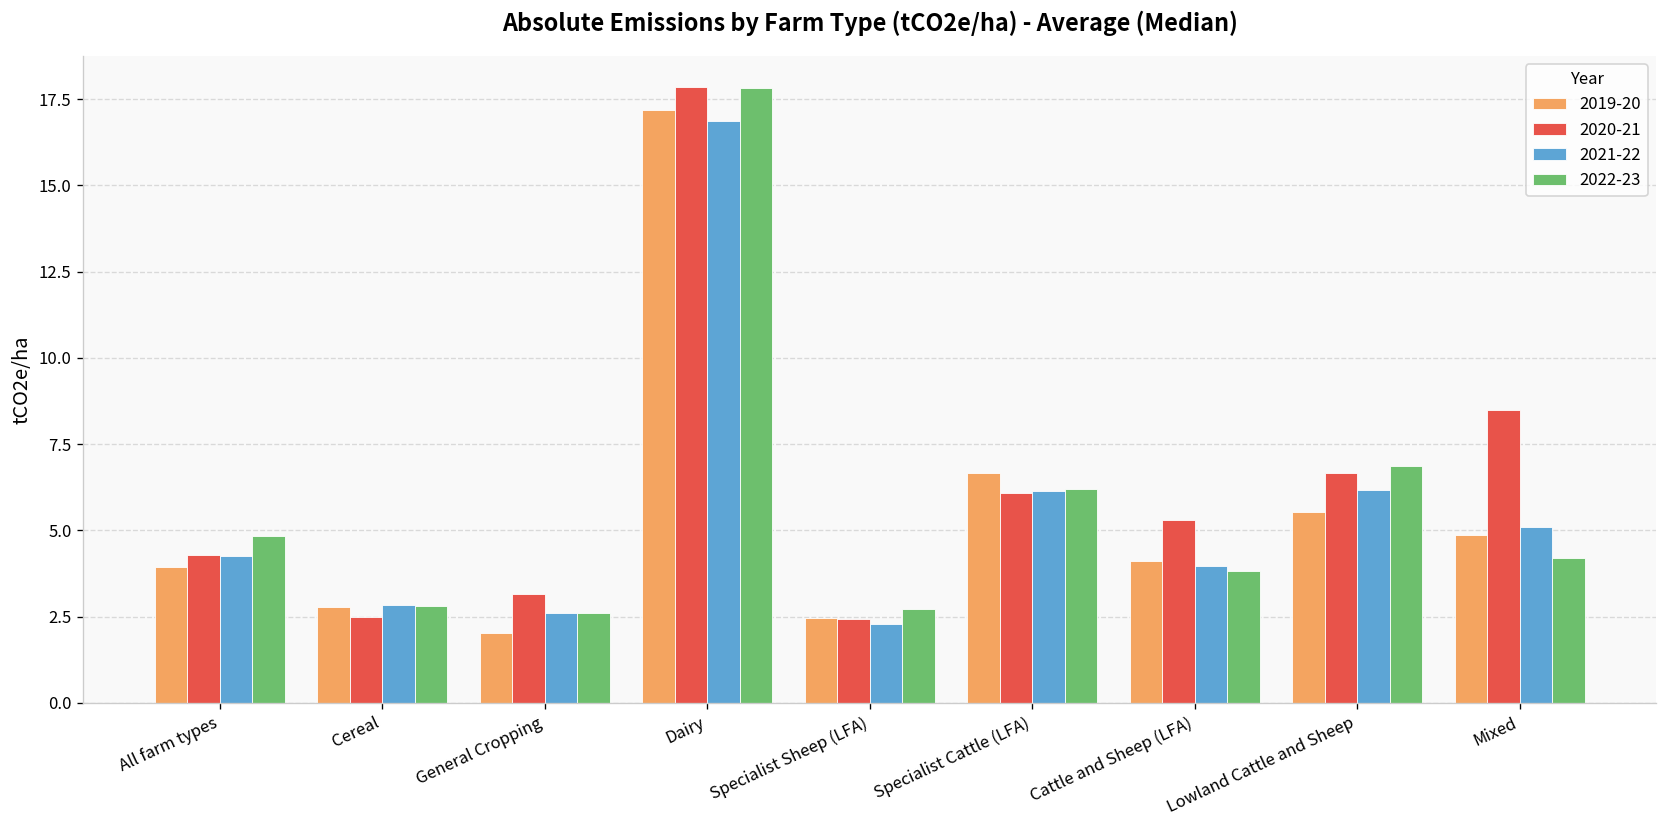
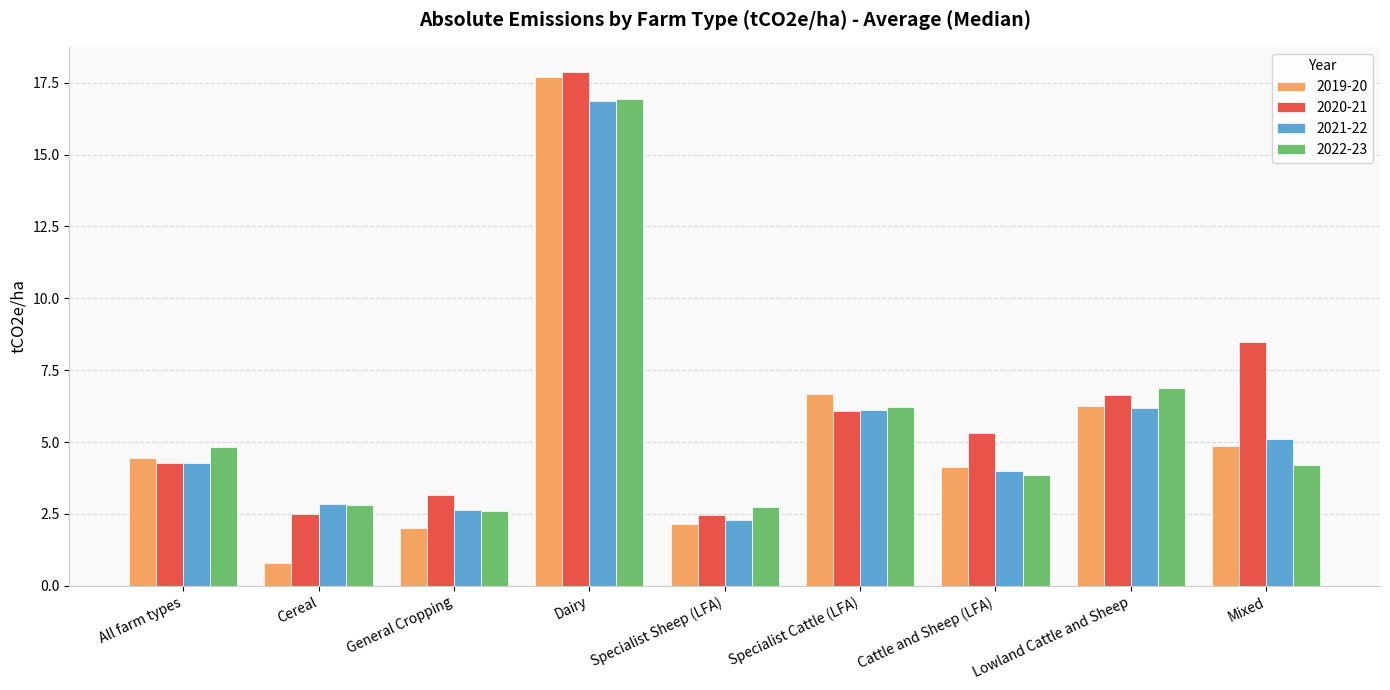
2019-20, All farm types: 4.0 -> 4.4
2019-20, Cereal: 2.8 -> 0.8
2019-20, Dairy: 17.2 -> 17.7
2022-23, Dairy: 17.8 -> 16.9
2019-20, Specialist Sheep (LFA): 2.4 -> 2.2
2019-20, Lowland Cattle and Sheep: 5.5 -> 6.2
